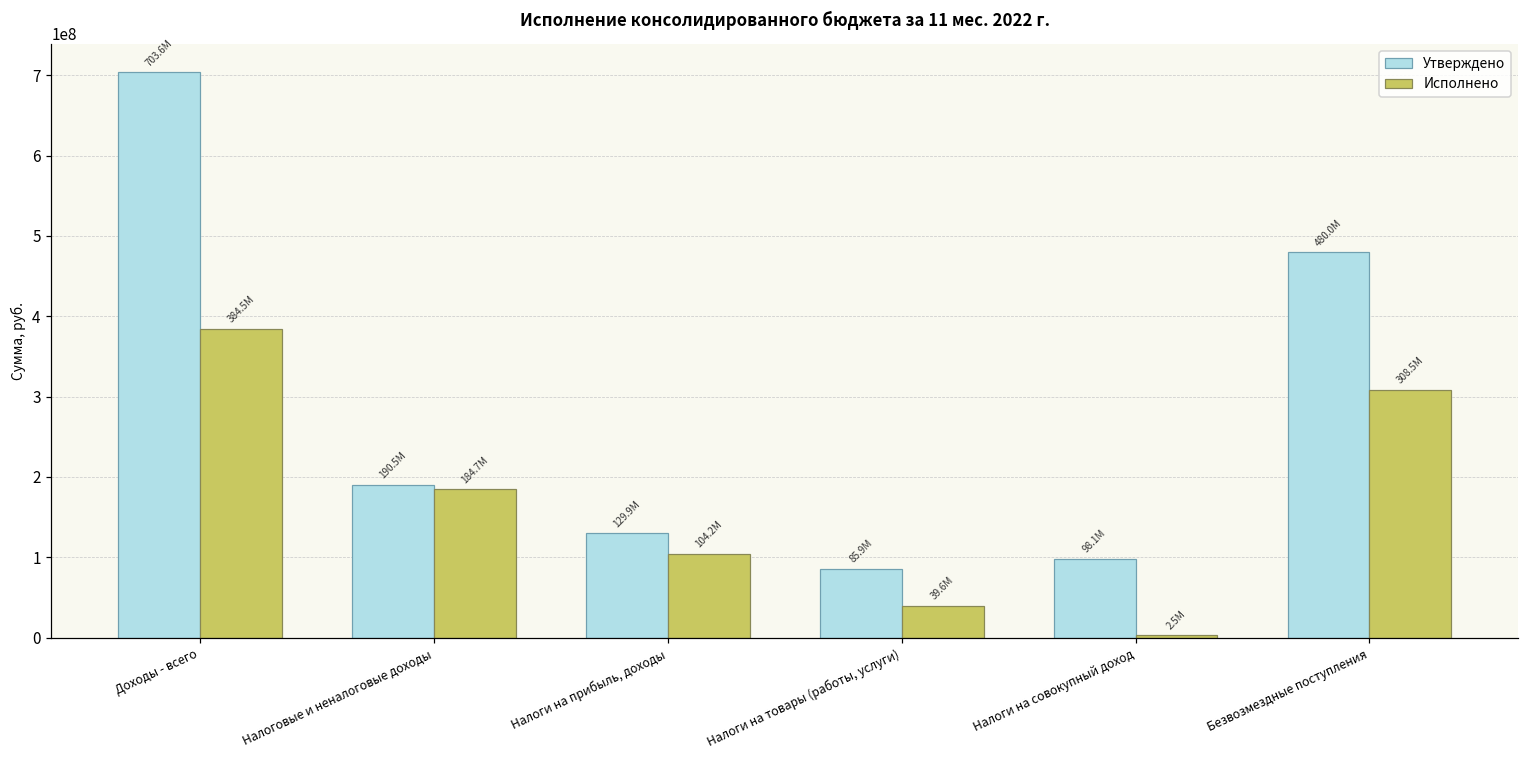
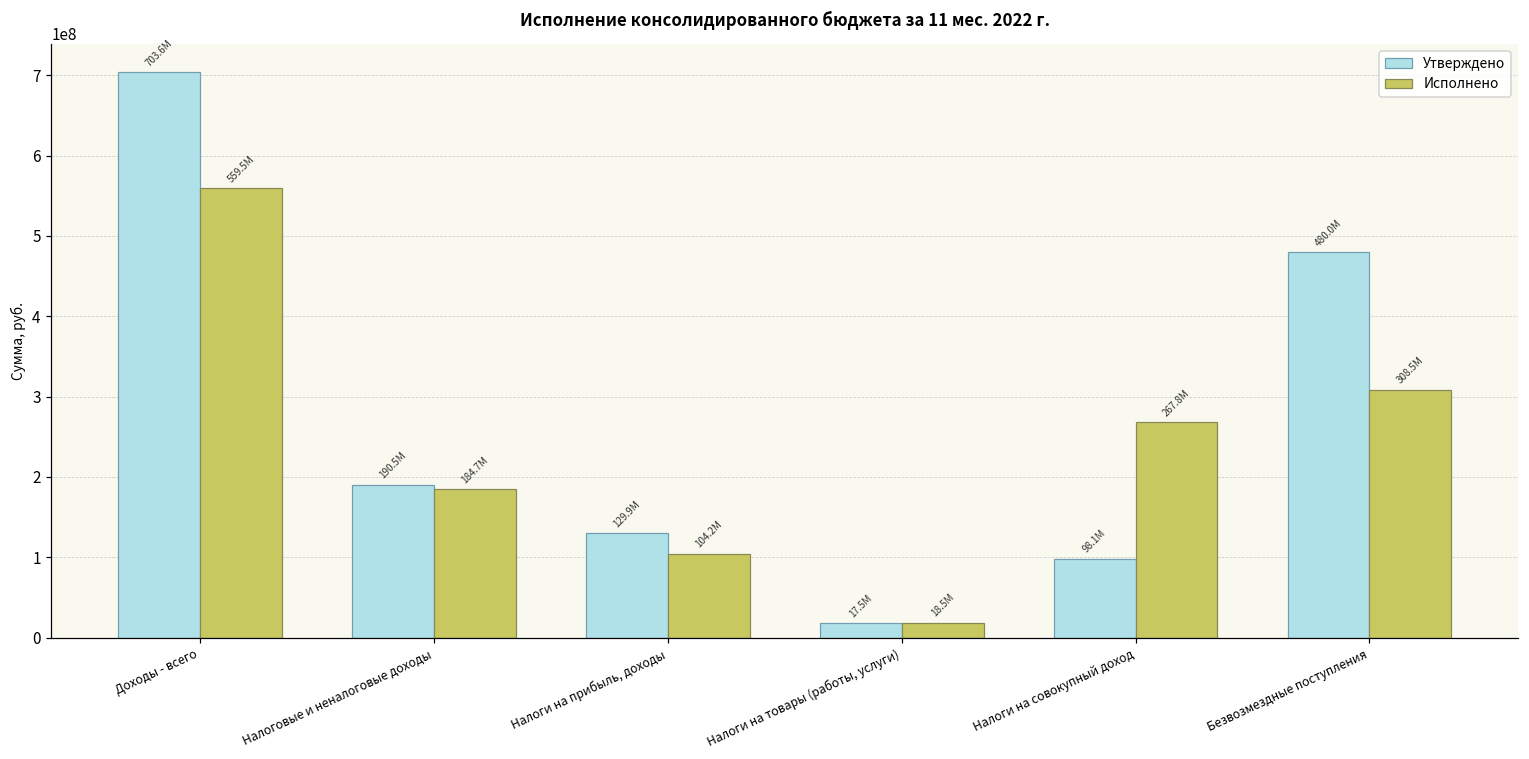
Исполнено, Доходы - всего: 384.5М -> 559.5М
Утверждено, Налоги на товары (работы, услуги): 85.9М -> 17.5М
Исполнено, Налоги на товары (работы, услуги): 39.6М -> 18.5М
Исполнено, Налоги на совокупный доход: 2.5М -> 267.8М
